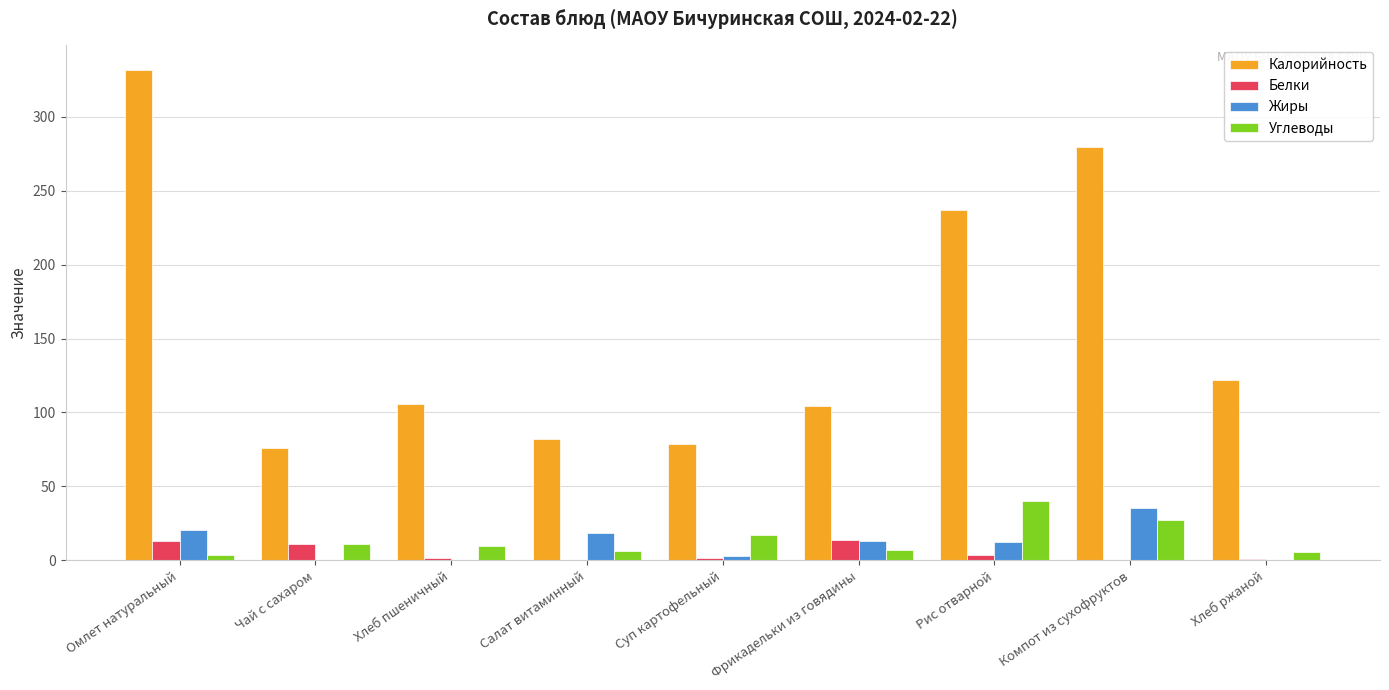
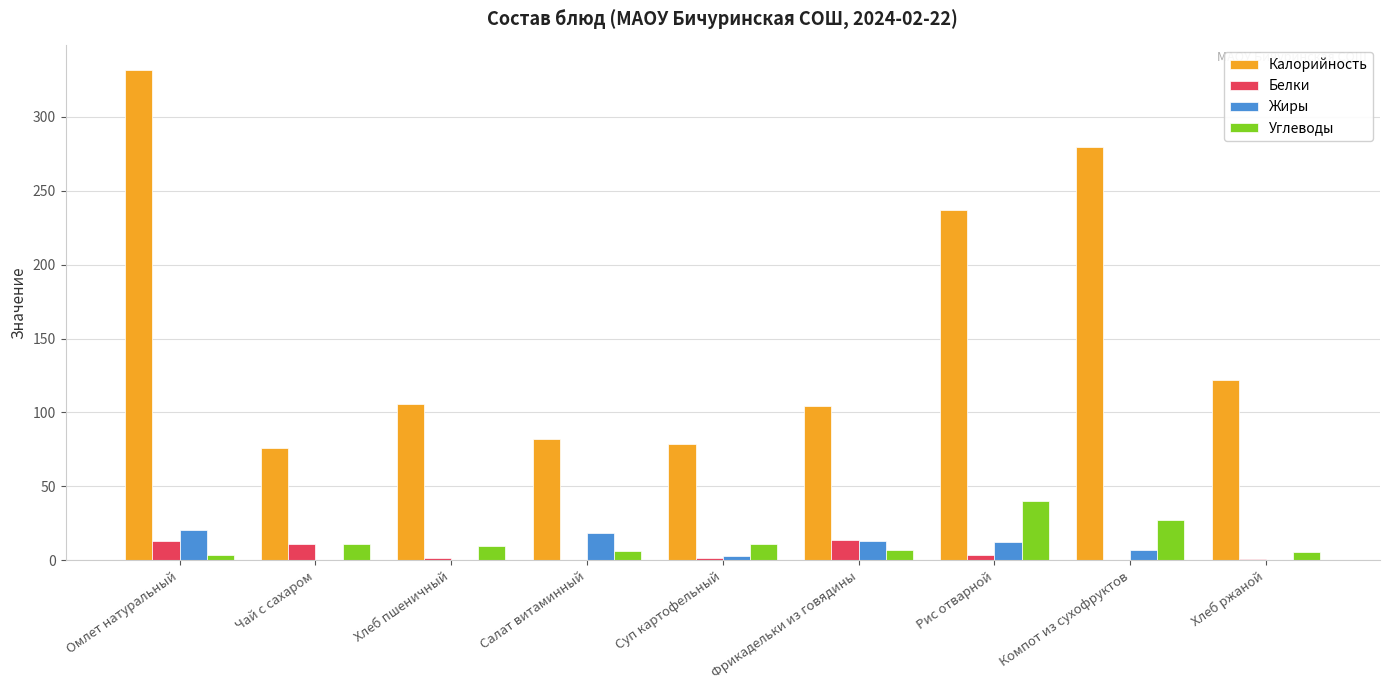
Углеводы, Суп картофельный: 17 -> 11
Жиры, Компот из сухофруктов: 35 -> 7
